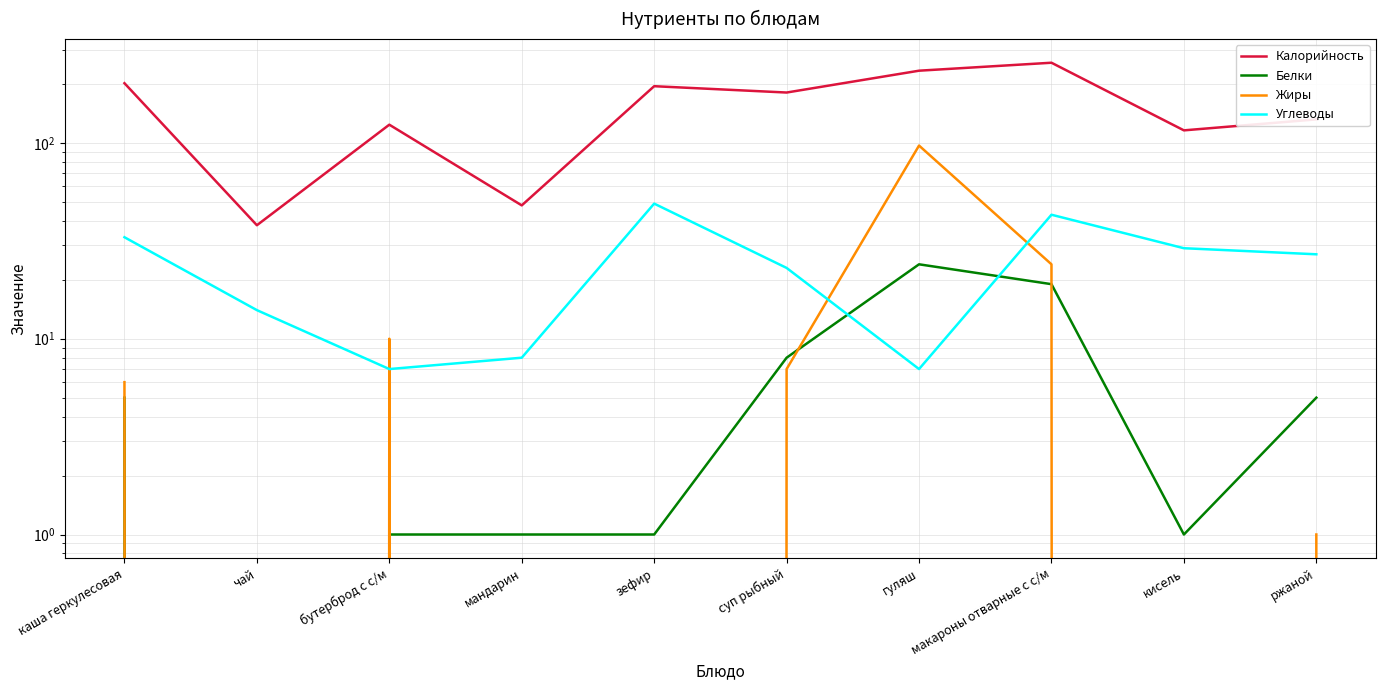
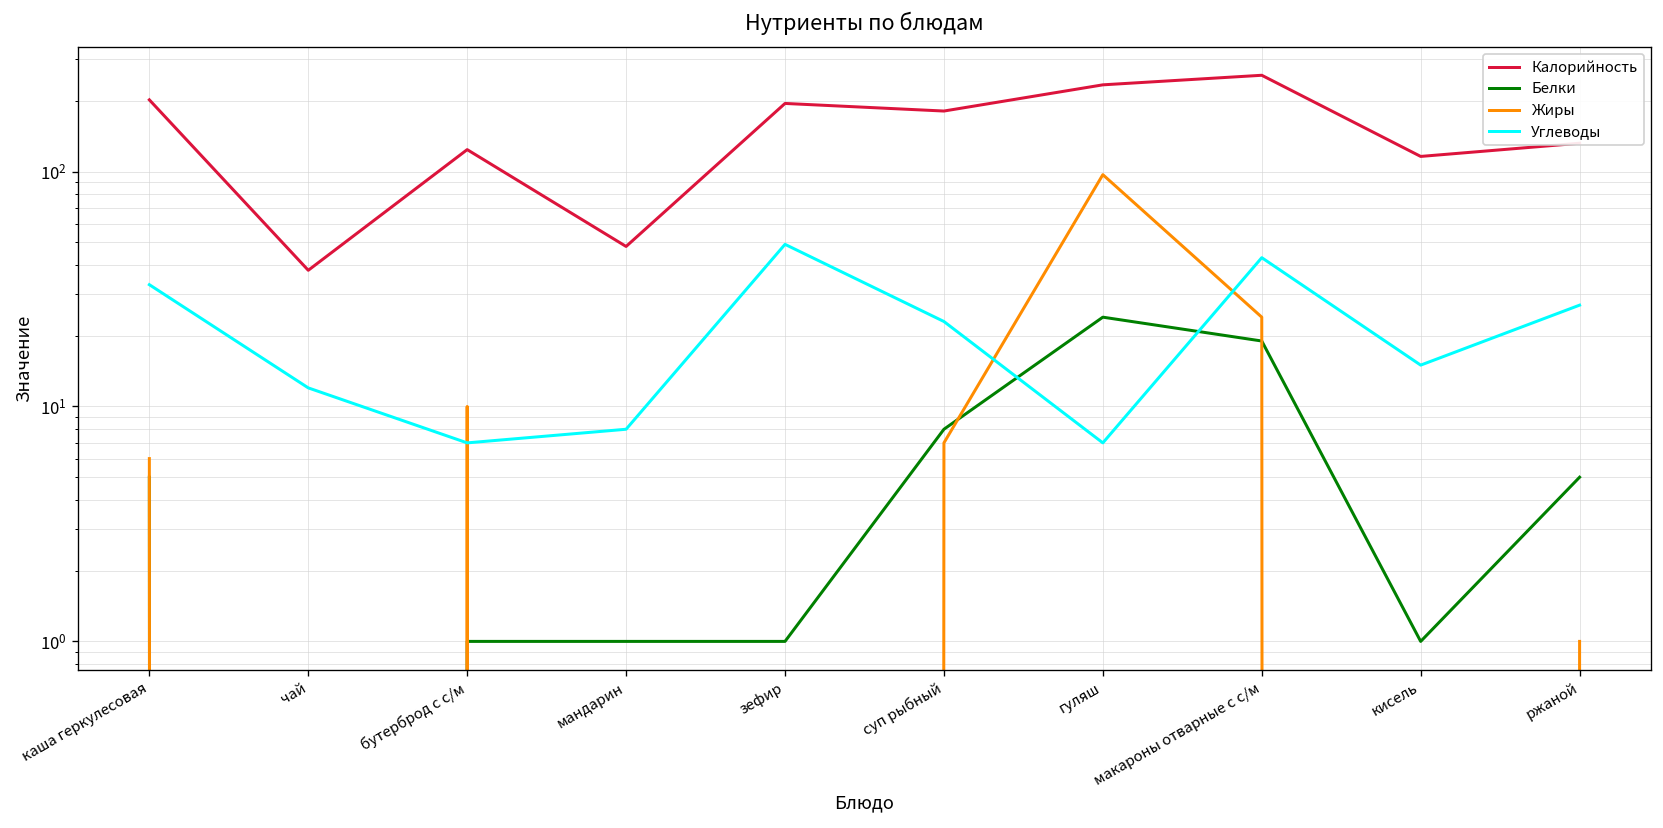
Углеводы, чай: 14 -> 12
Углеводы, кисель: 29 -> 15
